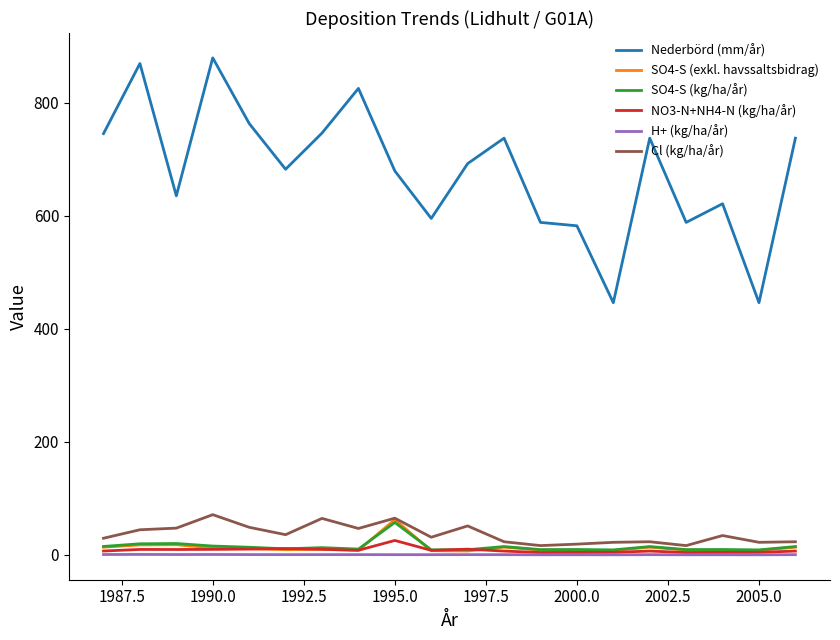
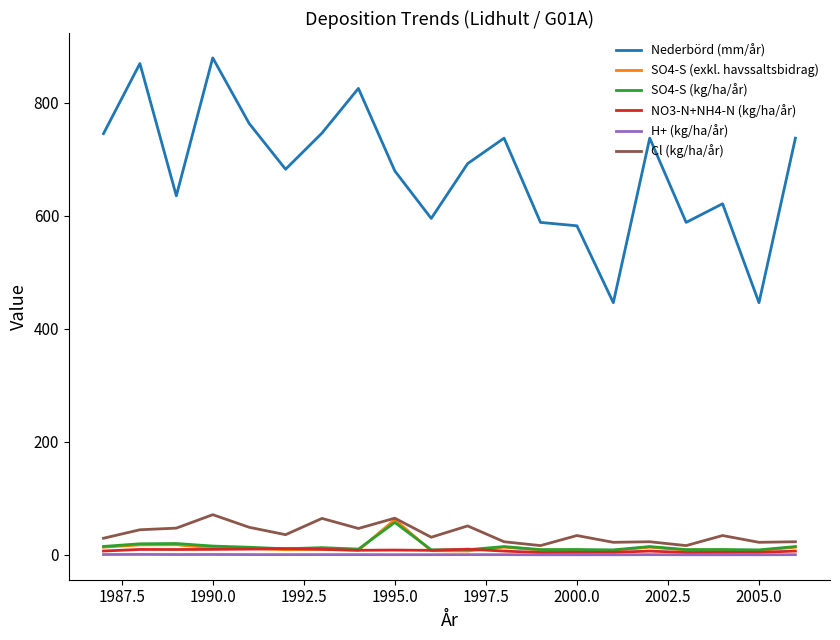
NO3-N+NH4-N (kg/ha/år), 1995.0: 30 -> 10
Cl (kg/ha/år), 2000.0: 20 -> 30
